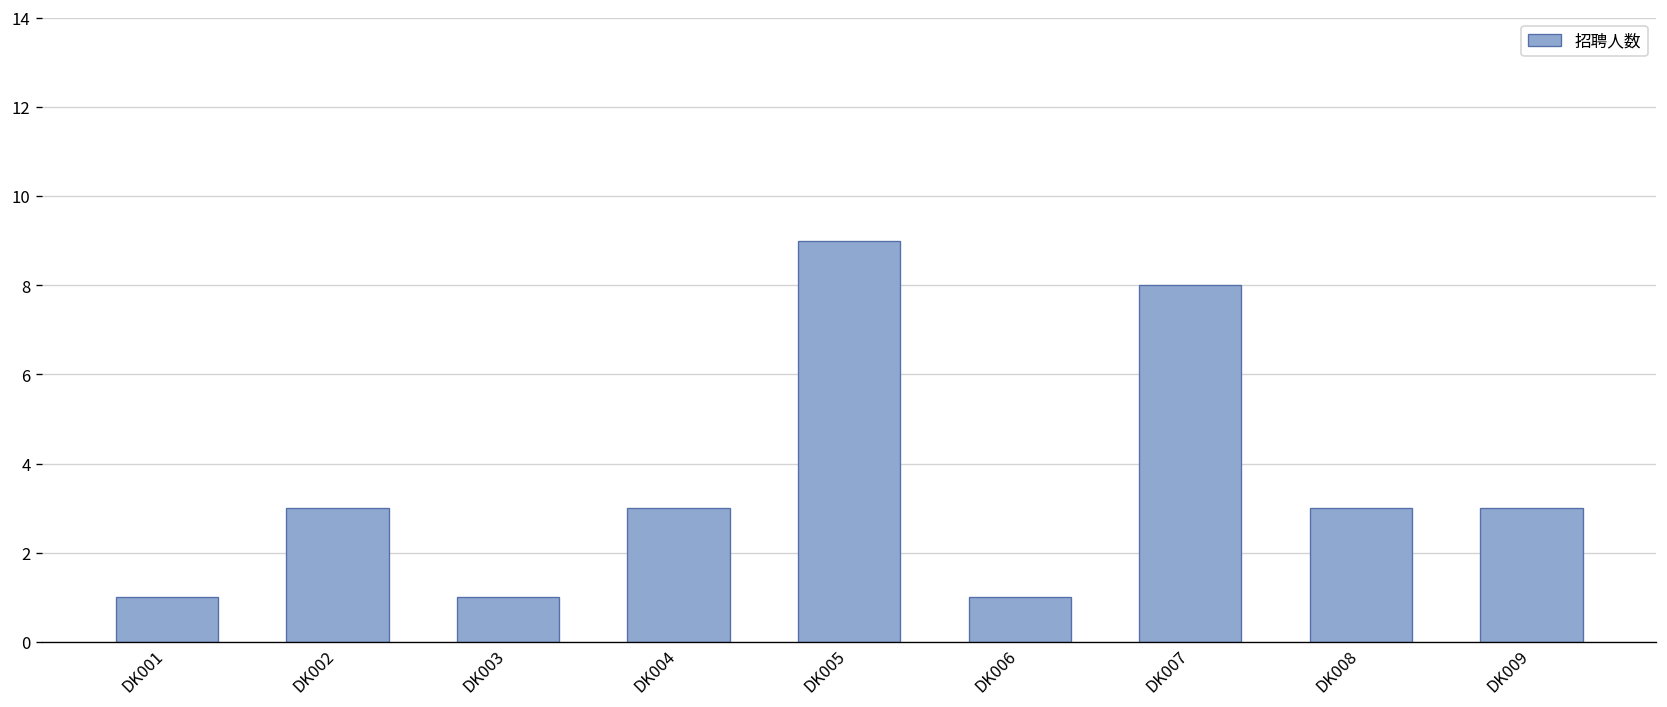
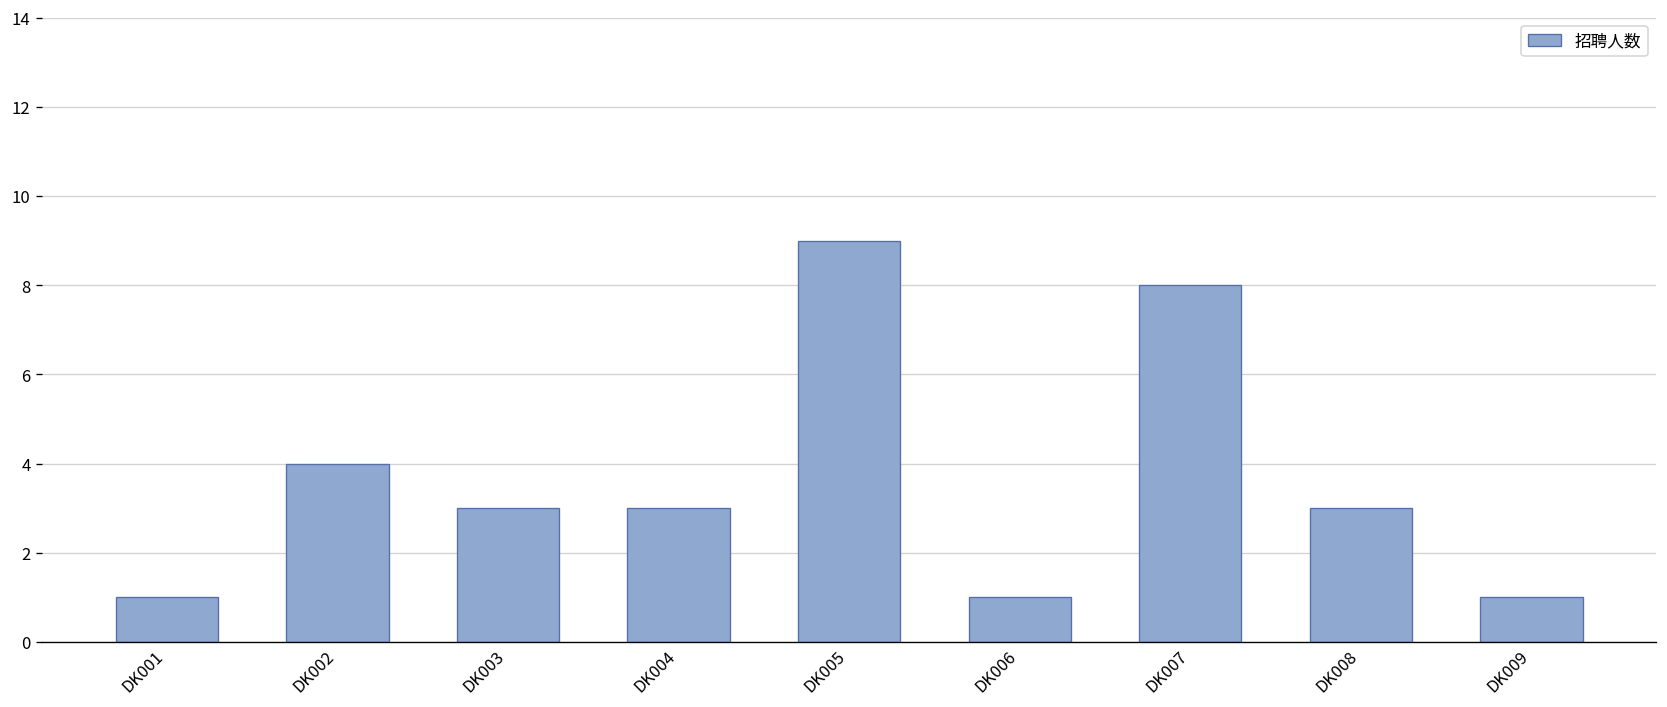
DK002: 3 -> 4
DK003: 1 -> 3
DK009: 3 -> 1
